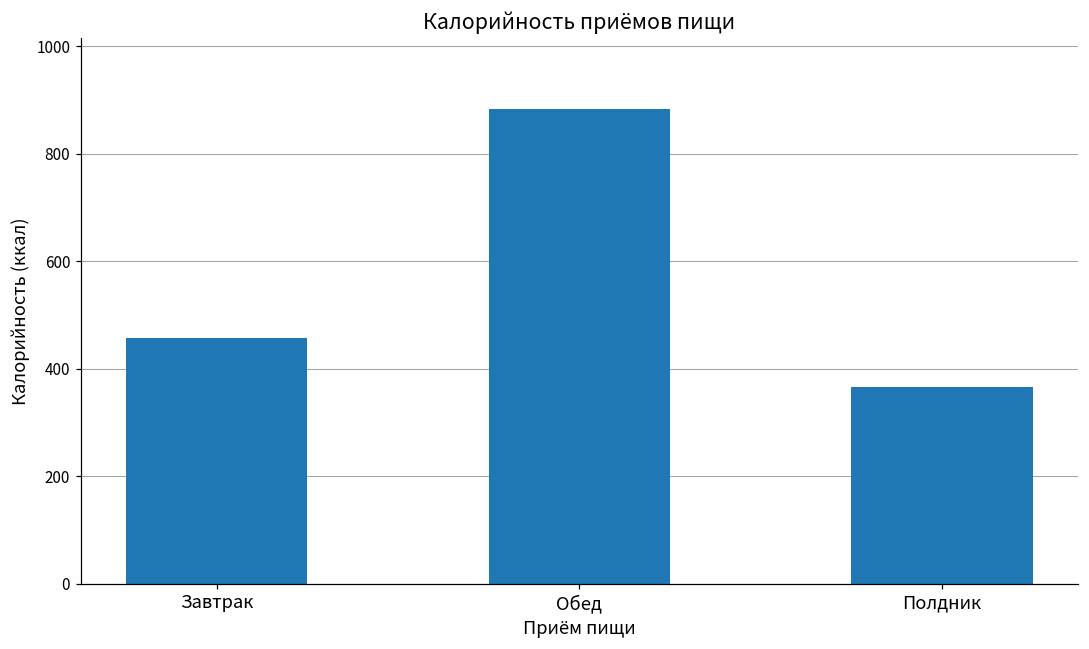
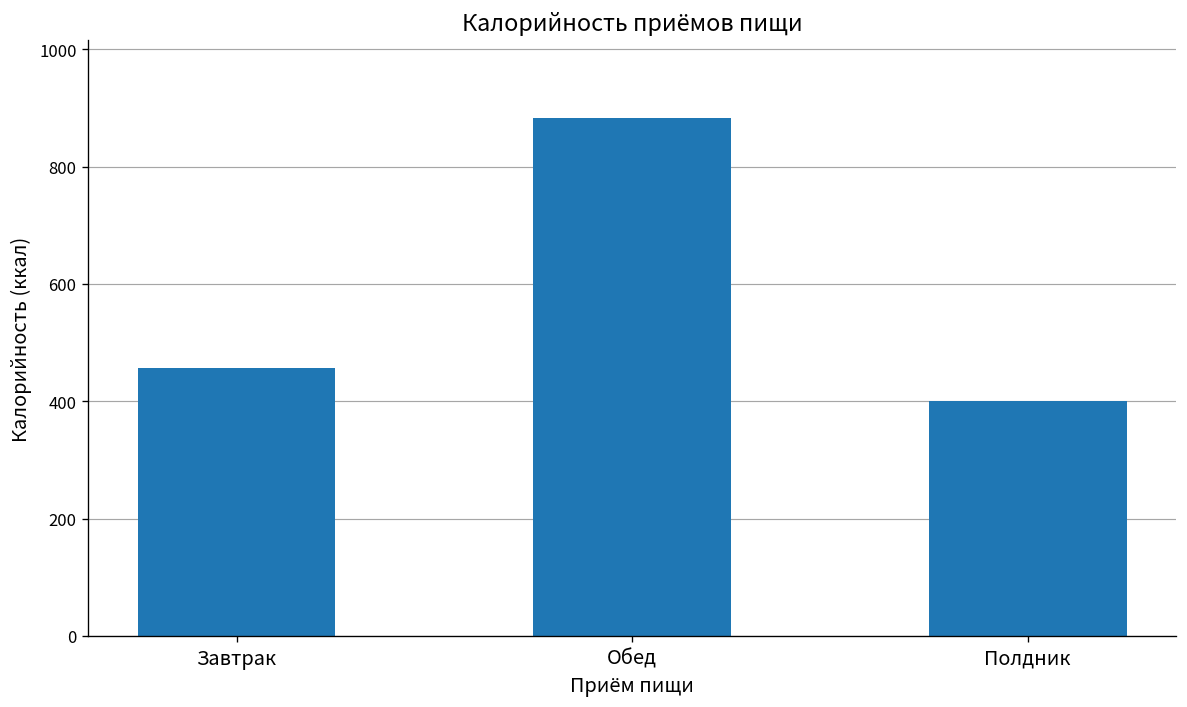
Полдник: 370 -> 400
